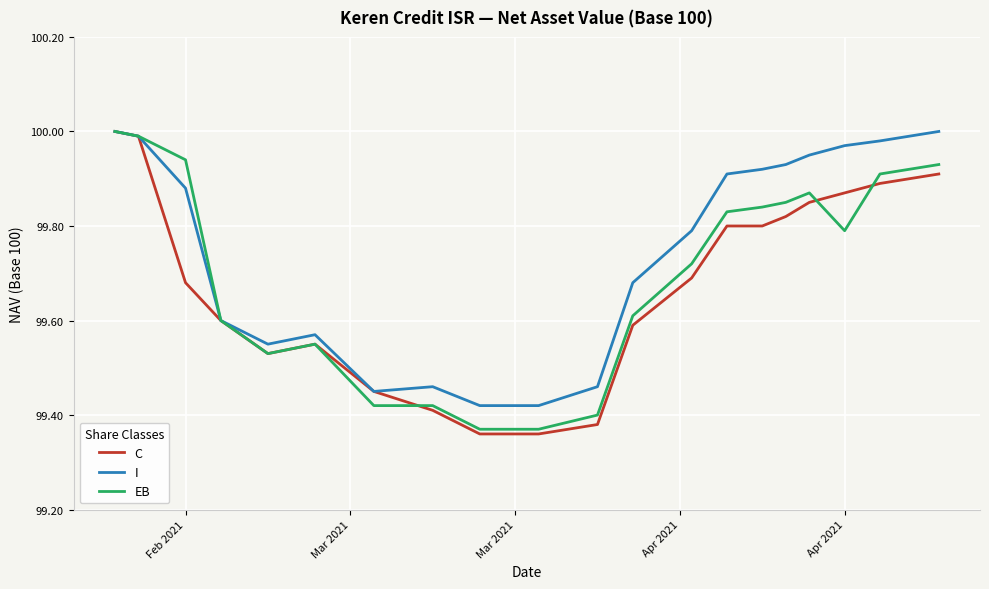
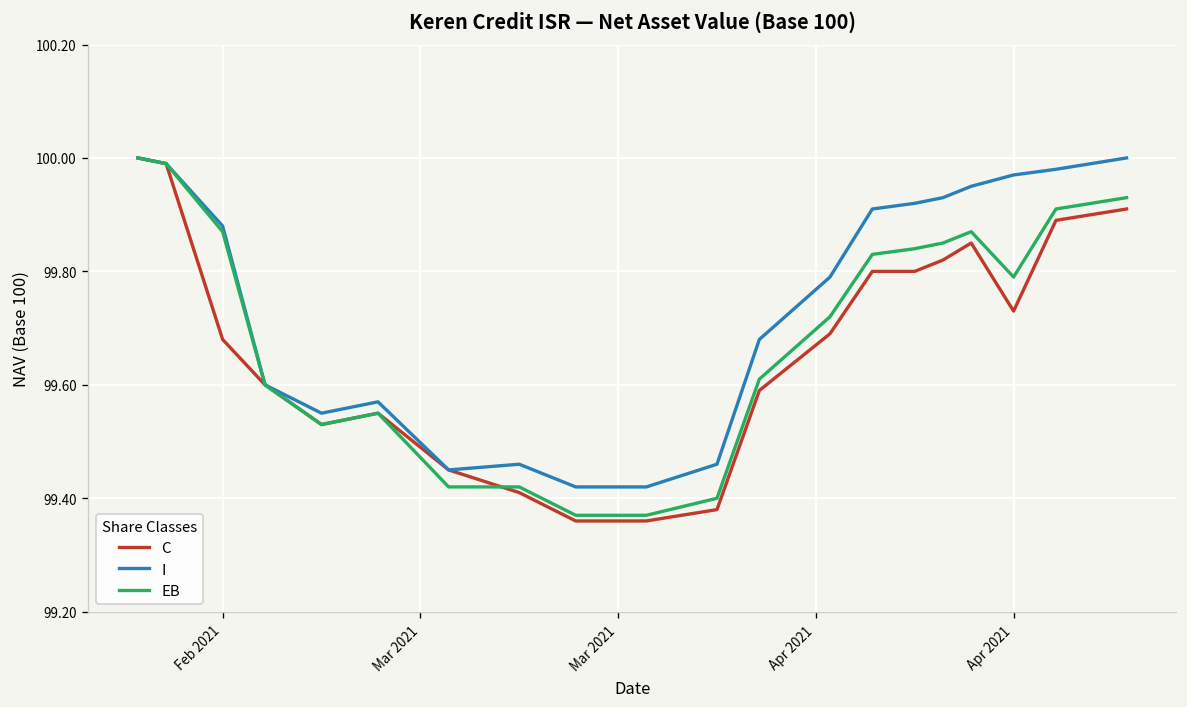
EB, Feb 2021: 99.94 -> 99.87
C, Apr 2021: 99.87 -> 99.73
